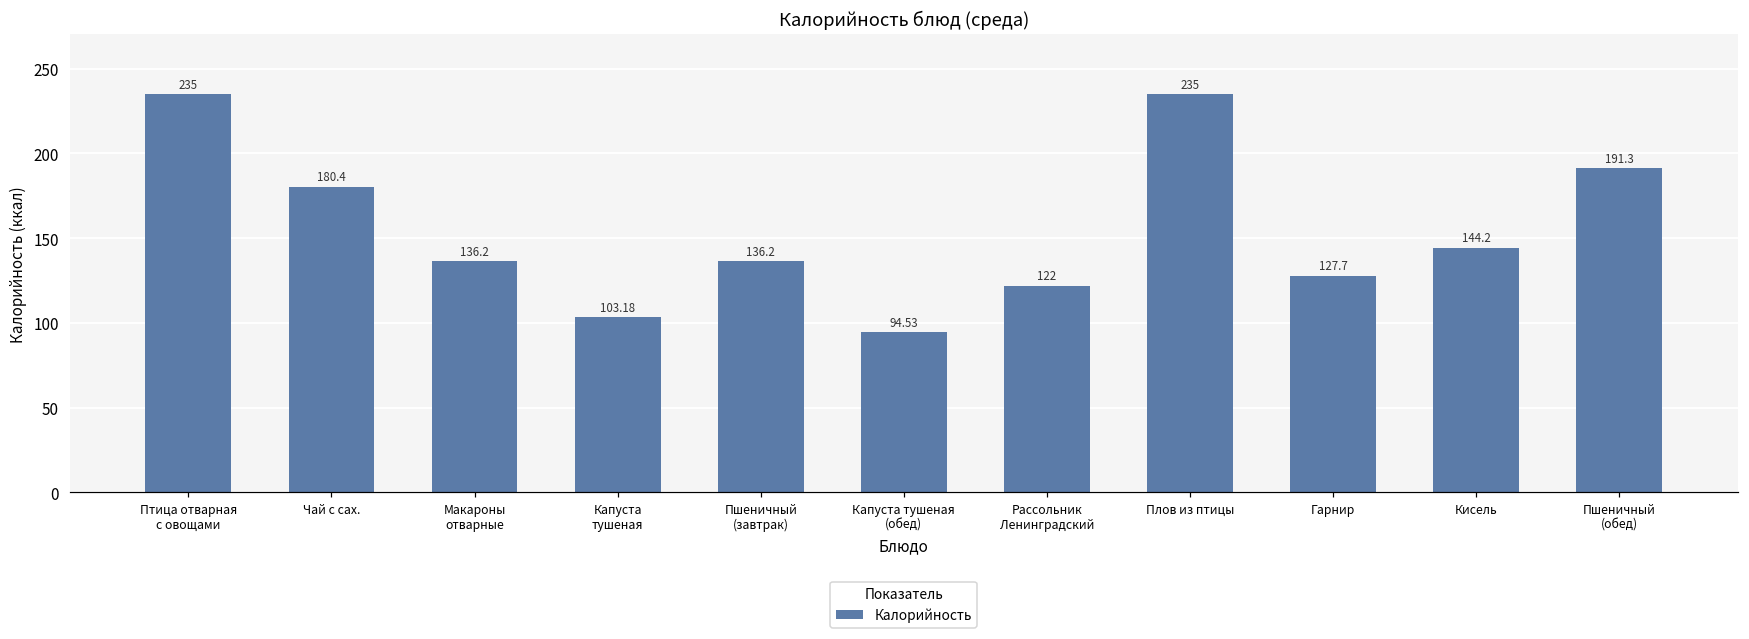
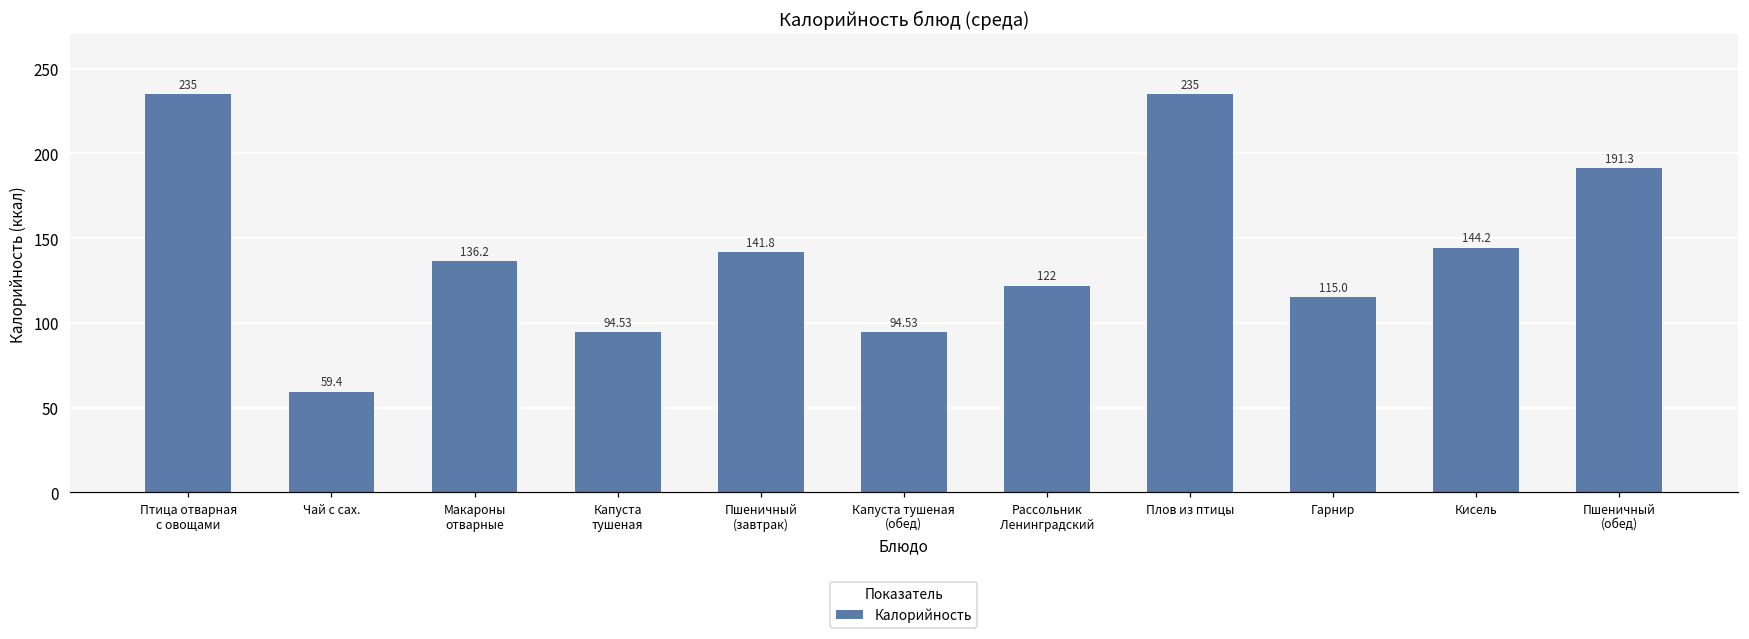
Чай с сах.: 180.4 -> 59.4
Капуста тушеная: 103.18 -> 94.53
Пшеничный (завтрак): 136.2 -> 141.8
Гарнир: 127.7 -> 115.0
